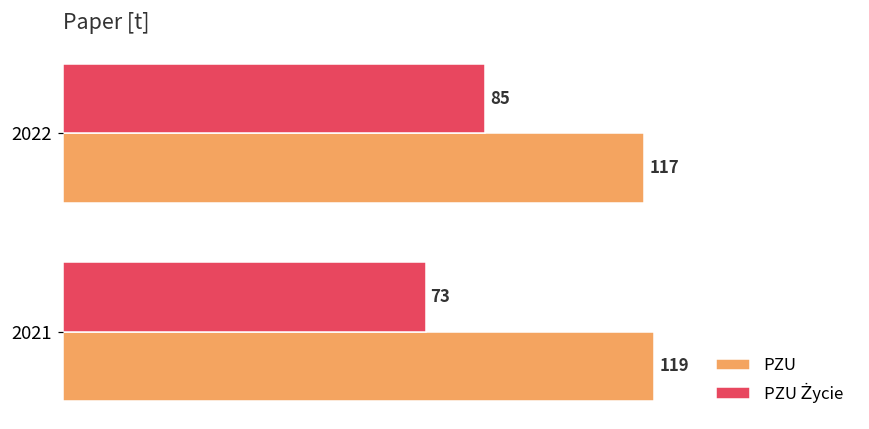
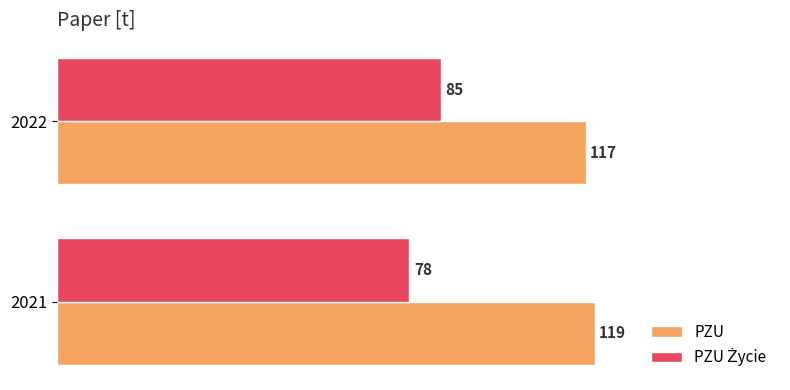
PZU Życie, 2021: 73 -> 78
